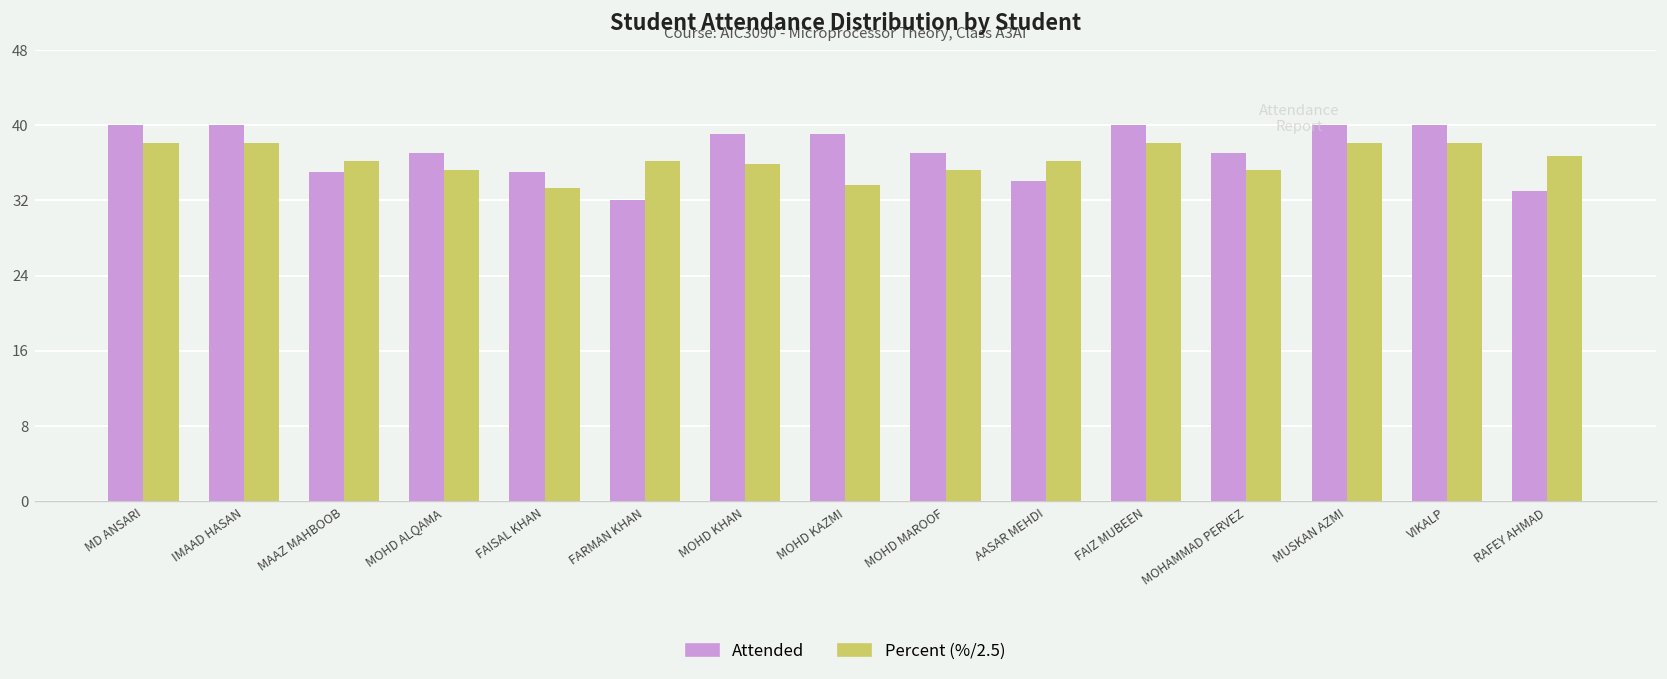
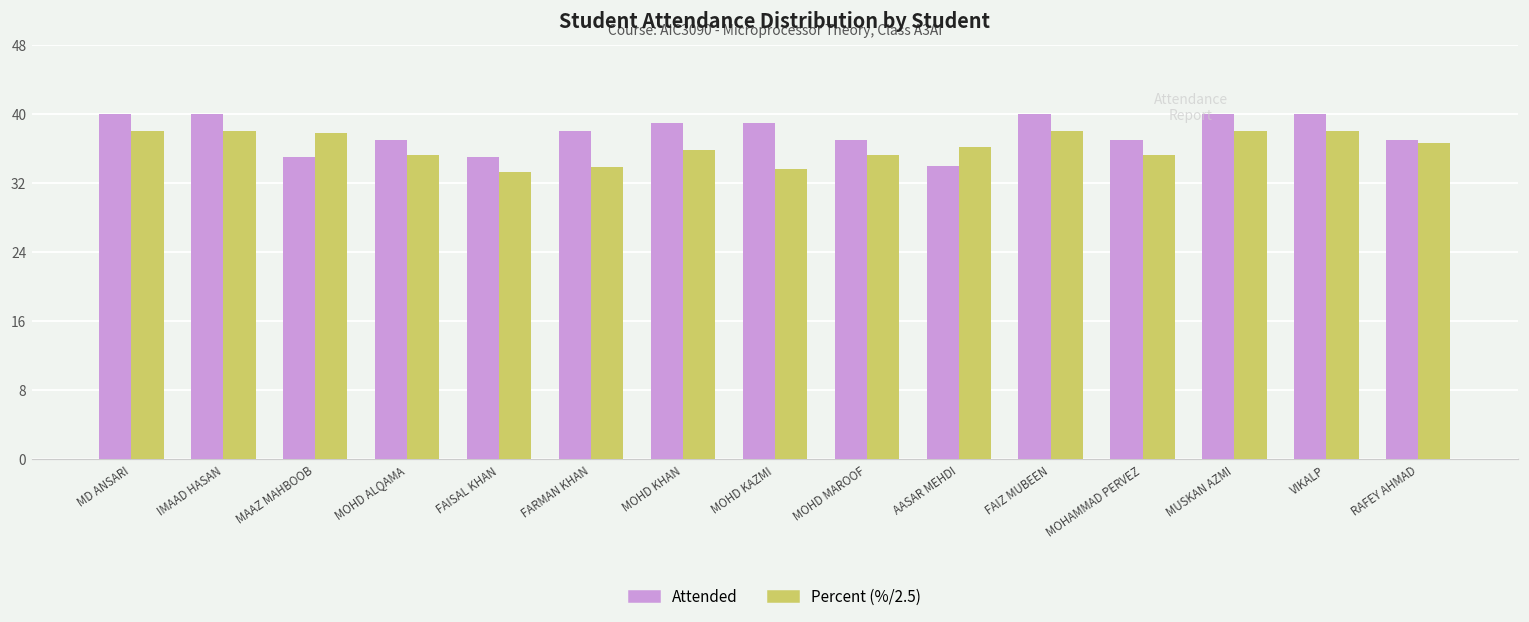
Percent (%/2.5), MAAZ MAHBOOB: 36 -> 38
Attended, FARMAN KHAN: 32 -> 38
Percent (%/2.5), FARMAN KHAN: 36 -> 34
Attended, RAFEY AHMAD: 33 -> 37
